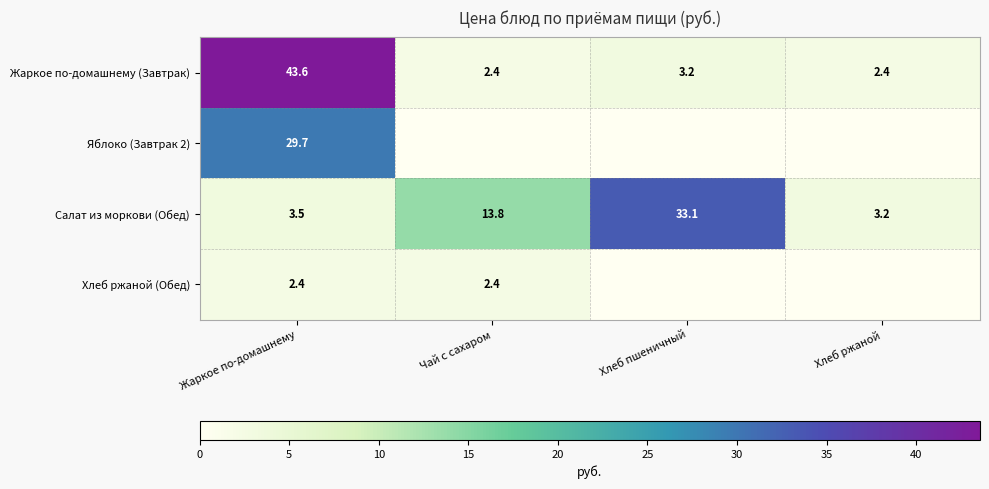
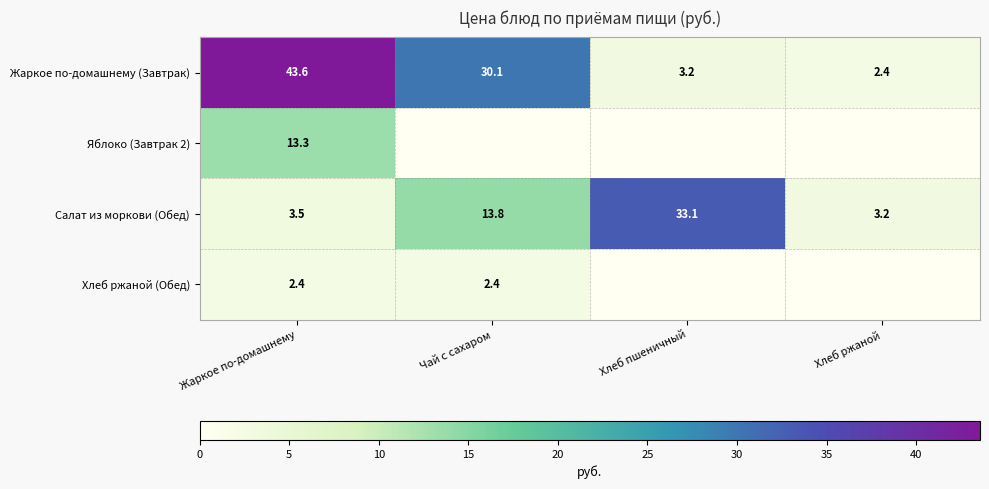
Жаркое по-домашнему (Завтрак), Чай с сахаром: 2.4 -> 30.1
Яблоко (Завтрак 2), Жаркое по-домашнему: 29.7 -> 13.3
